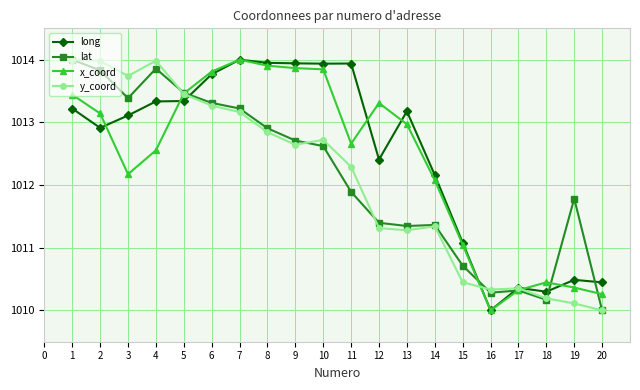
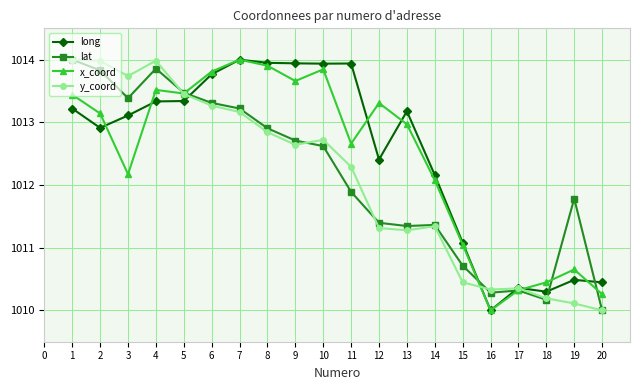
x_coord, 4: 1012.6 -> 1013.5
x_coord, 9: 1013.9 -> 1013.7
x_coord, 19: 1010.4 -> 1010.7
